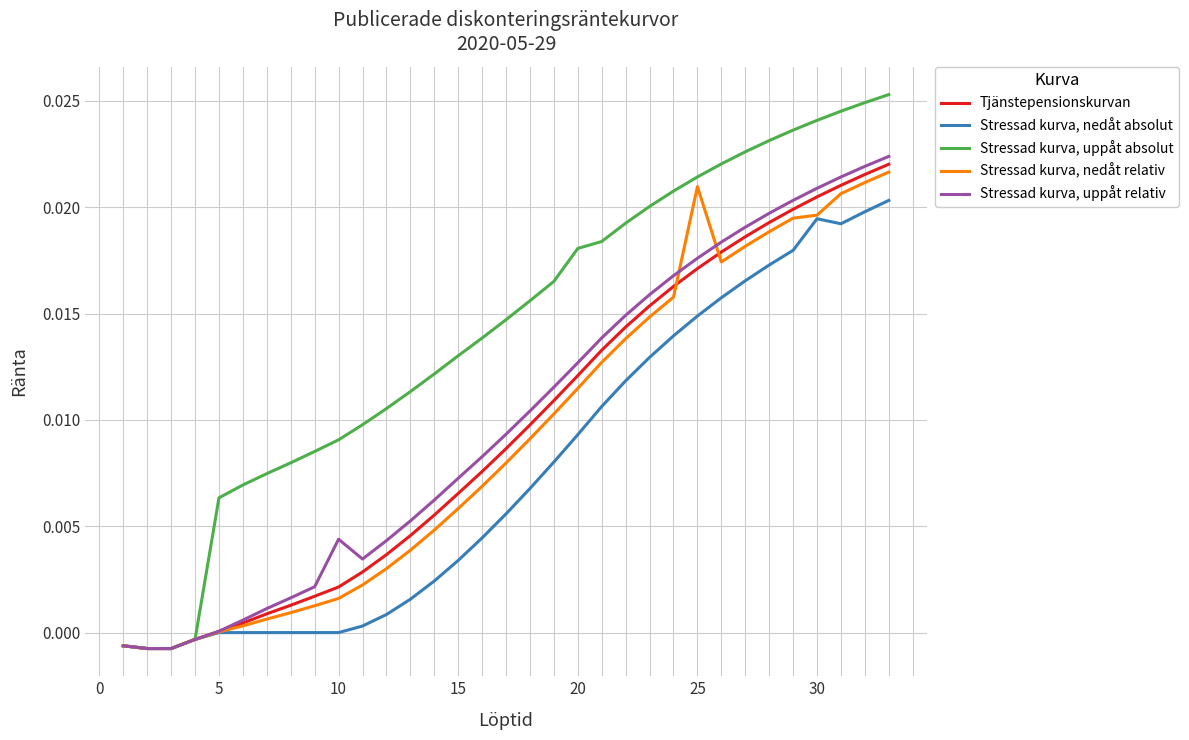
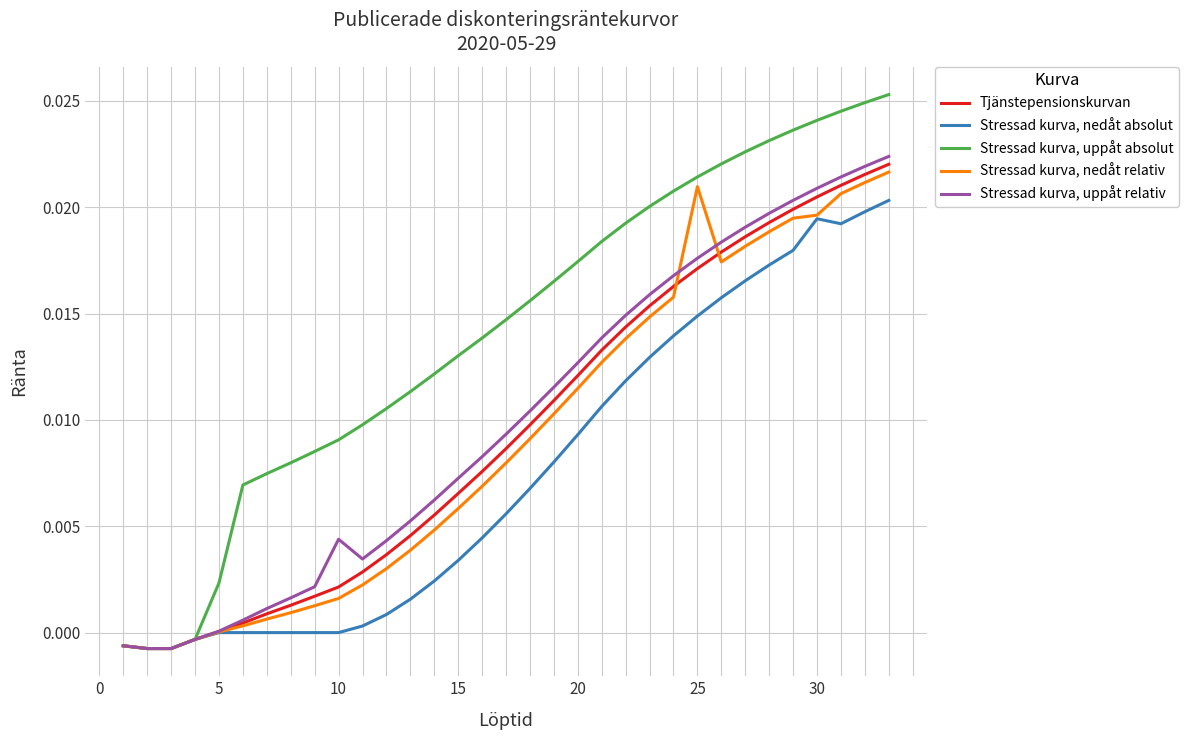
Stressad kurva, uppåt absolut, 5: 0.0063 -> 0.0023
Stressad kurva, uppåt absolut, 20: 0.0181 -> 0.0174
